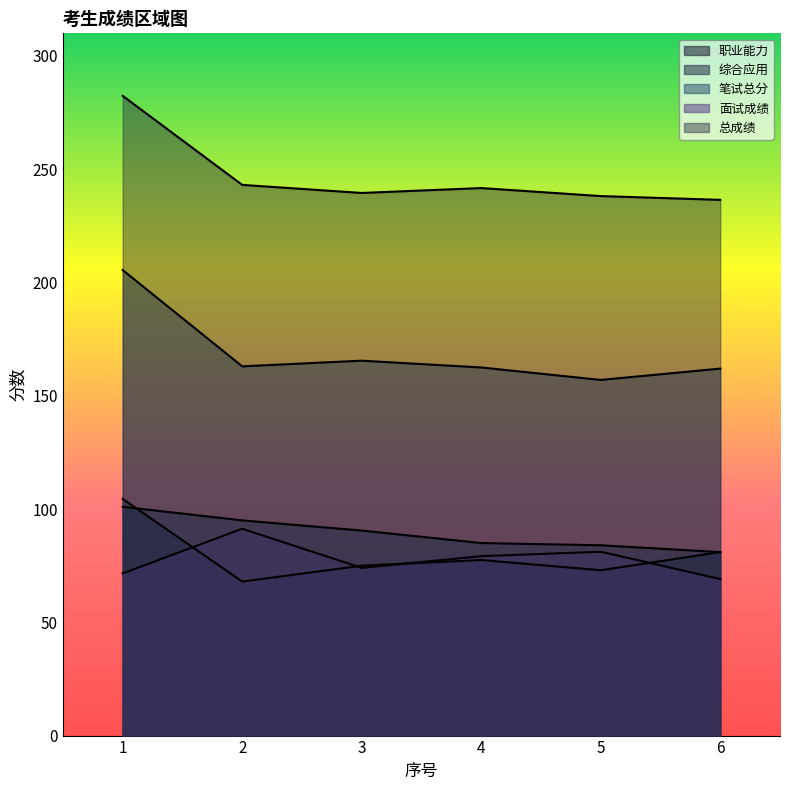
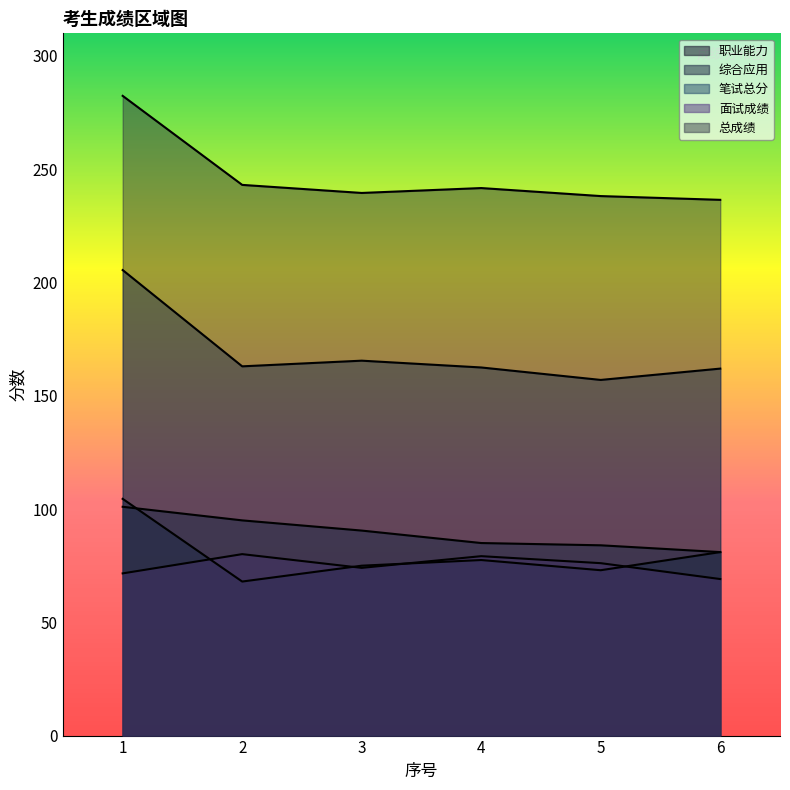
面试成绩, 2: 91 -> 80
面试成绩, 5: 81 -> 76
